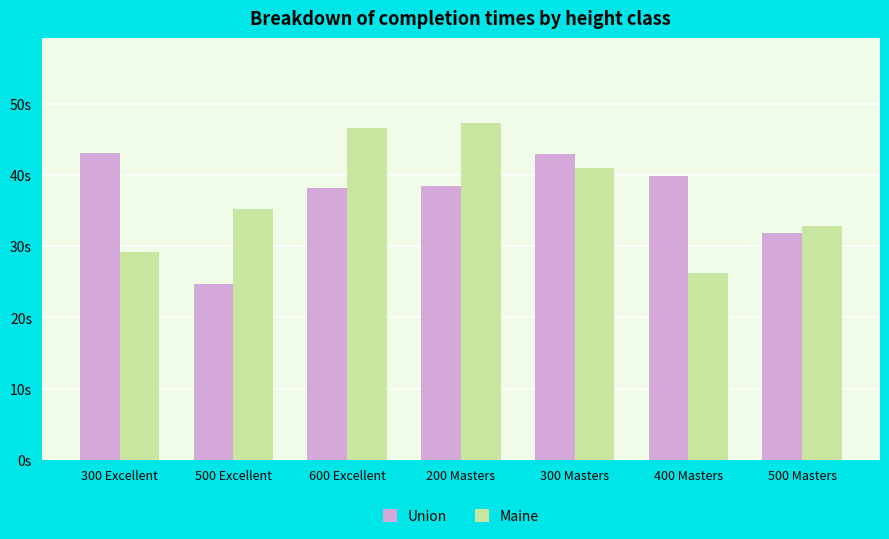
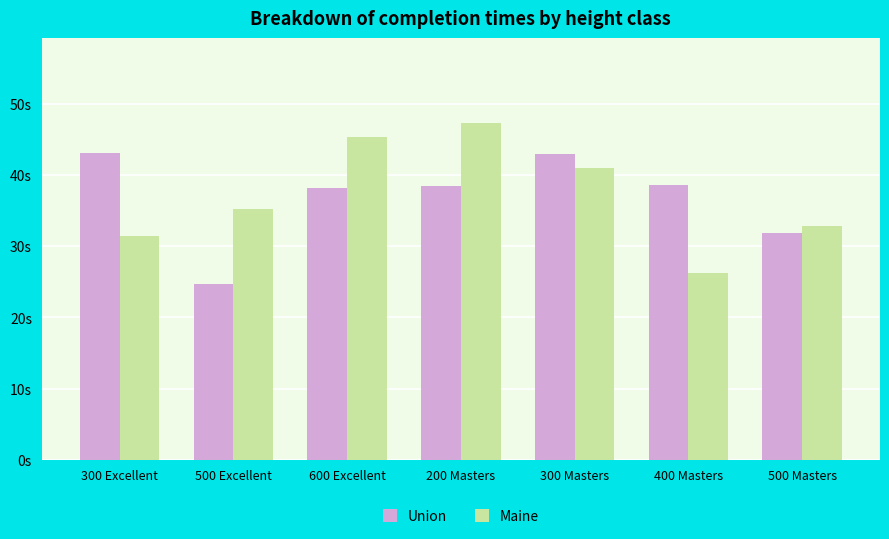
Maine, 300 Excellent: 29s -> 31s
Maine, 600 Excellent: 47s -> 45s
Union, 400 Masters: 40s -> 39s
